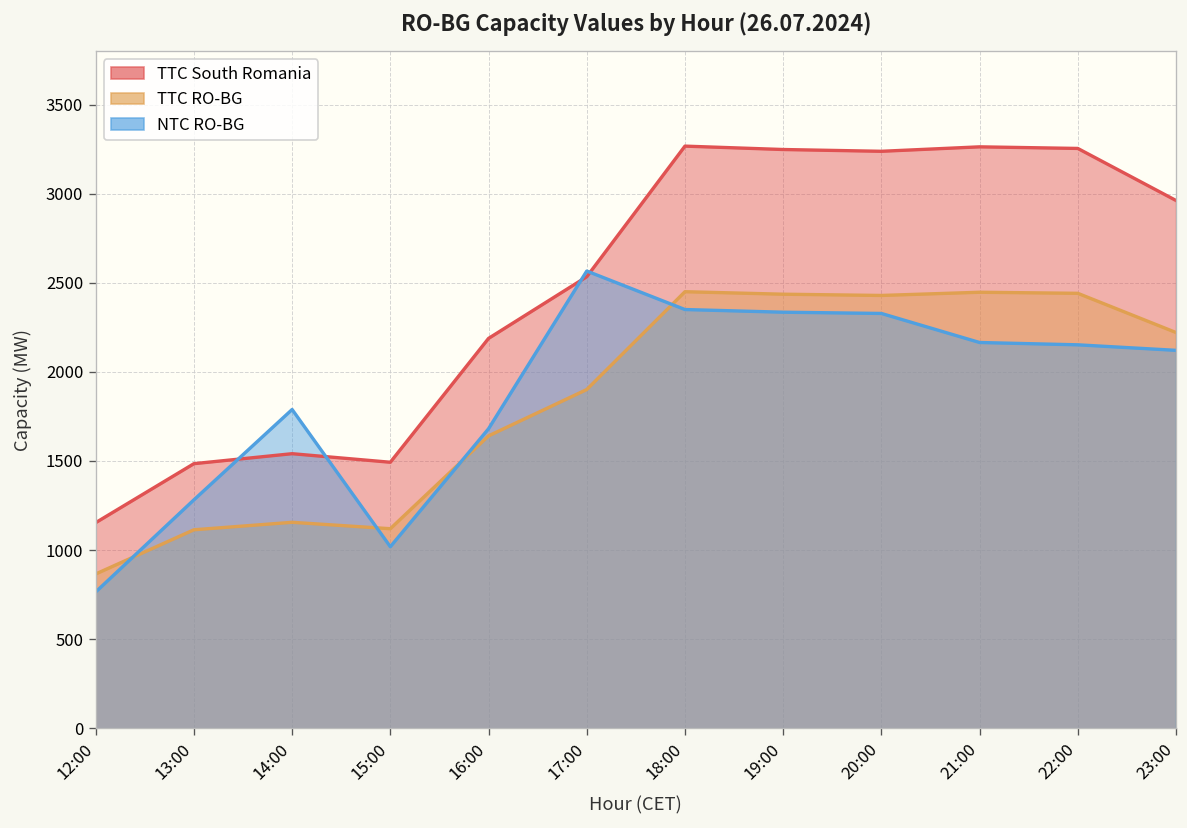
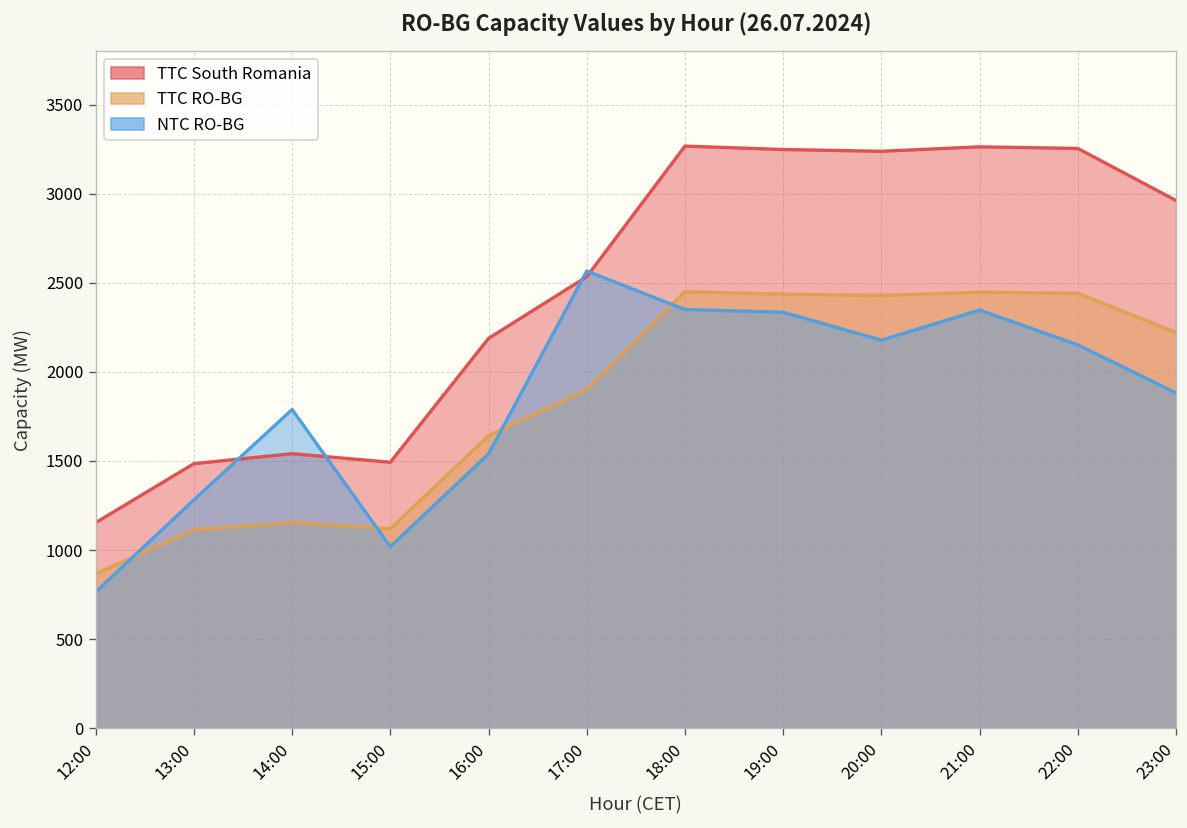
NTC RO-BG, 16:00: 1680 -> 1540
NTC RO-BG, 20:00: 2330 -> 2180
NTC RO-BG, 21:00: 2170 -> 2350
NTC RO-BG, 23:00: 2120 -> 1880
